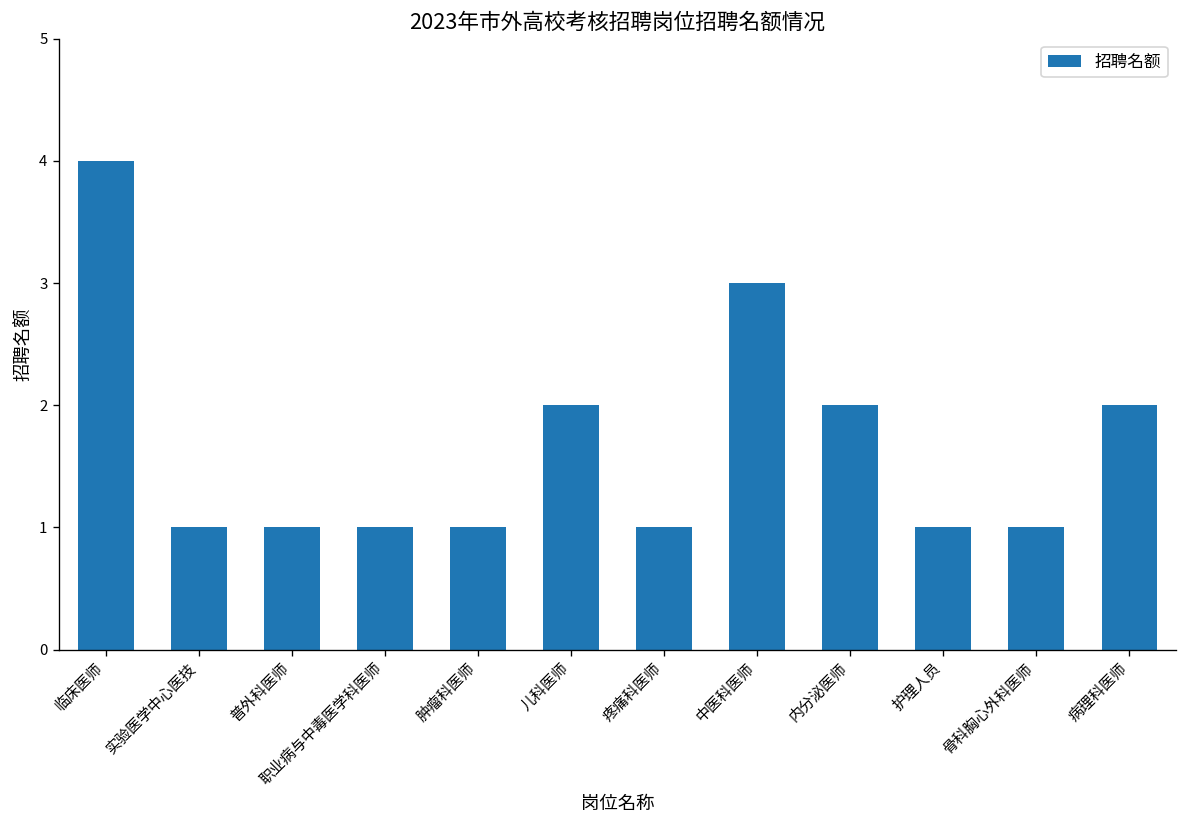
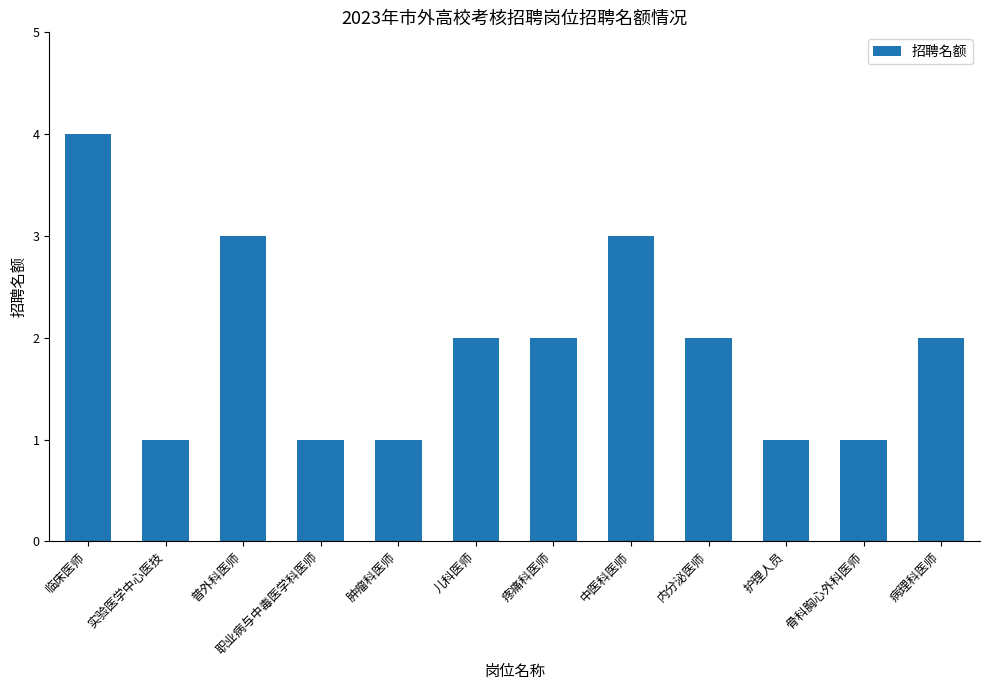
普外科医师: 1 -> 3
疼痛科医师: 1 -> 2
